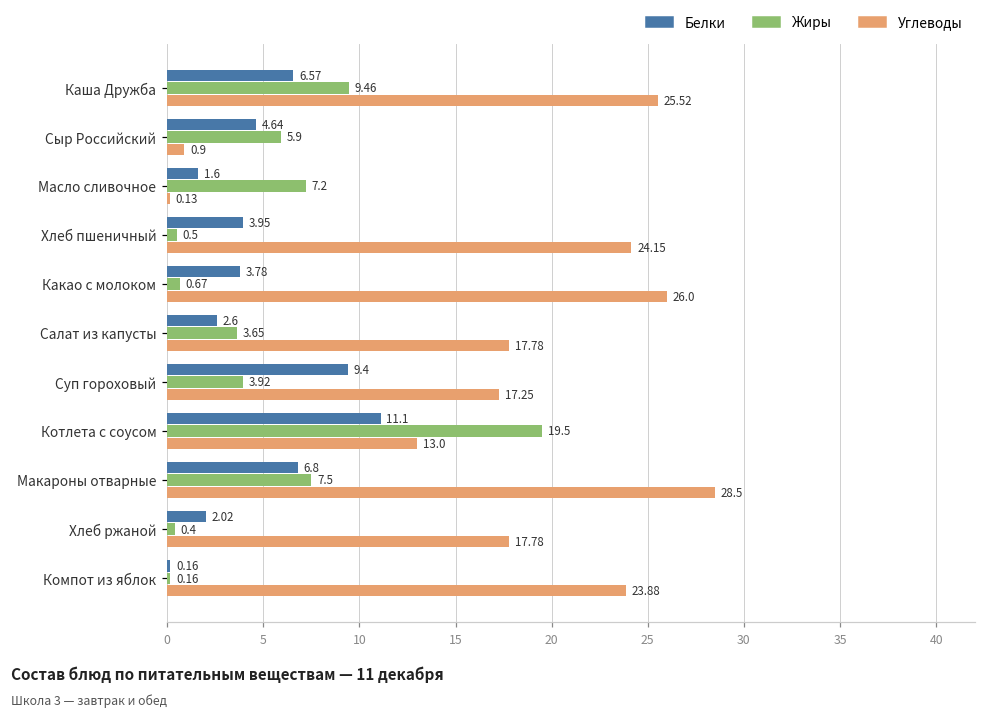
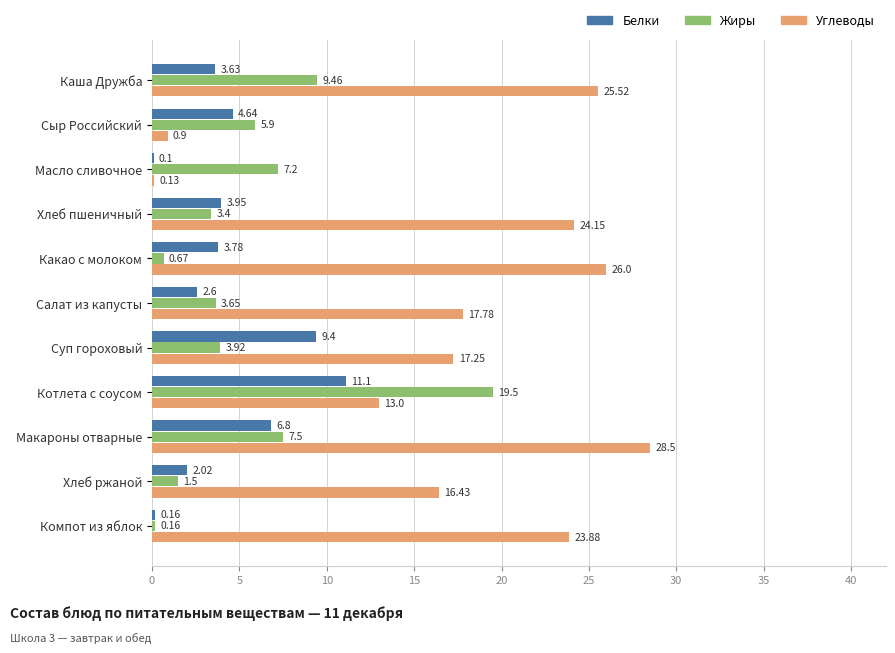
Белки, Каша Дружба: 6.57 -> 3.63
Белки, Масло сливочное: 1.6 -> 0.1
Жиры, Хлеб пшеничный: 0.5 -> 3.4
Жиры, Хлеб ржаной: 0.4 -> 1.5
Углеводы, Хлеб ржаной: 17.78 -> 16.43
